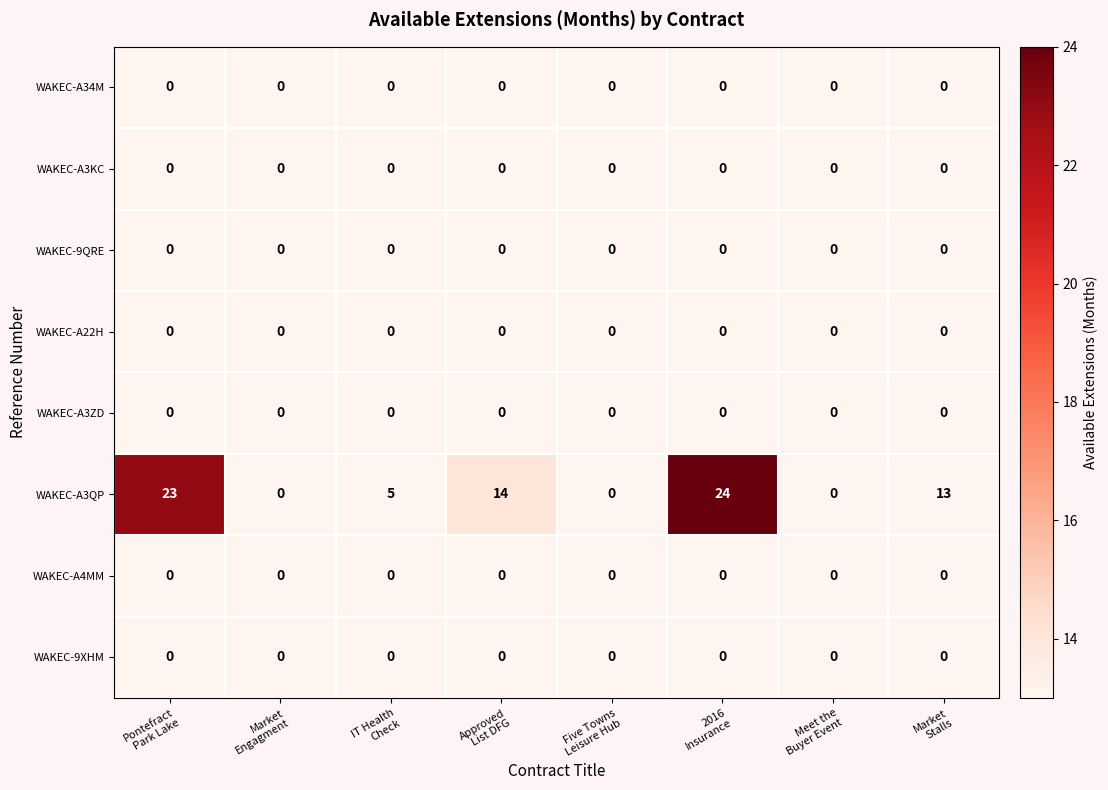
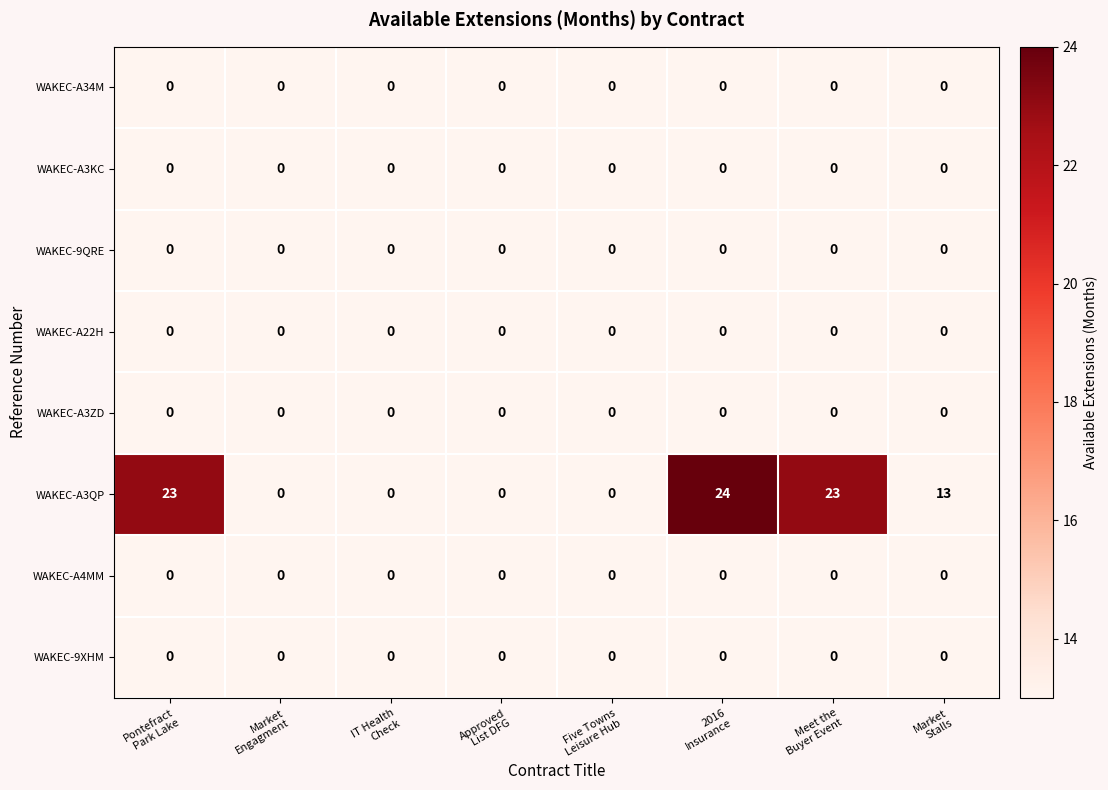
WAKEC-A3QP, IT Health Check: 5 -> 0
WAKEC-A3QP, Approved List DFG: 14 -> 0
WAKEC-A3QP, Meet the Buyer Event: 0 -> 23
